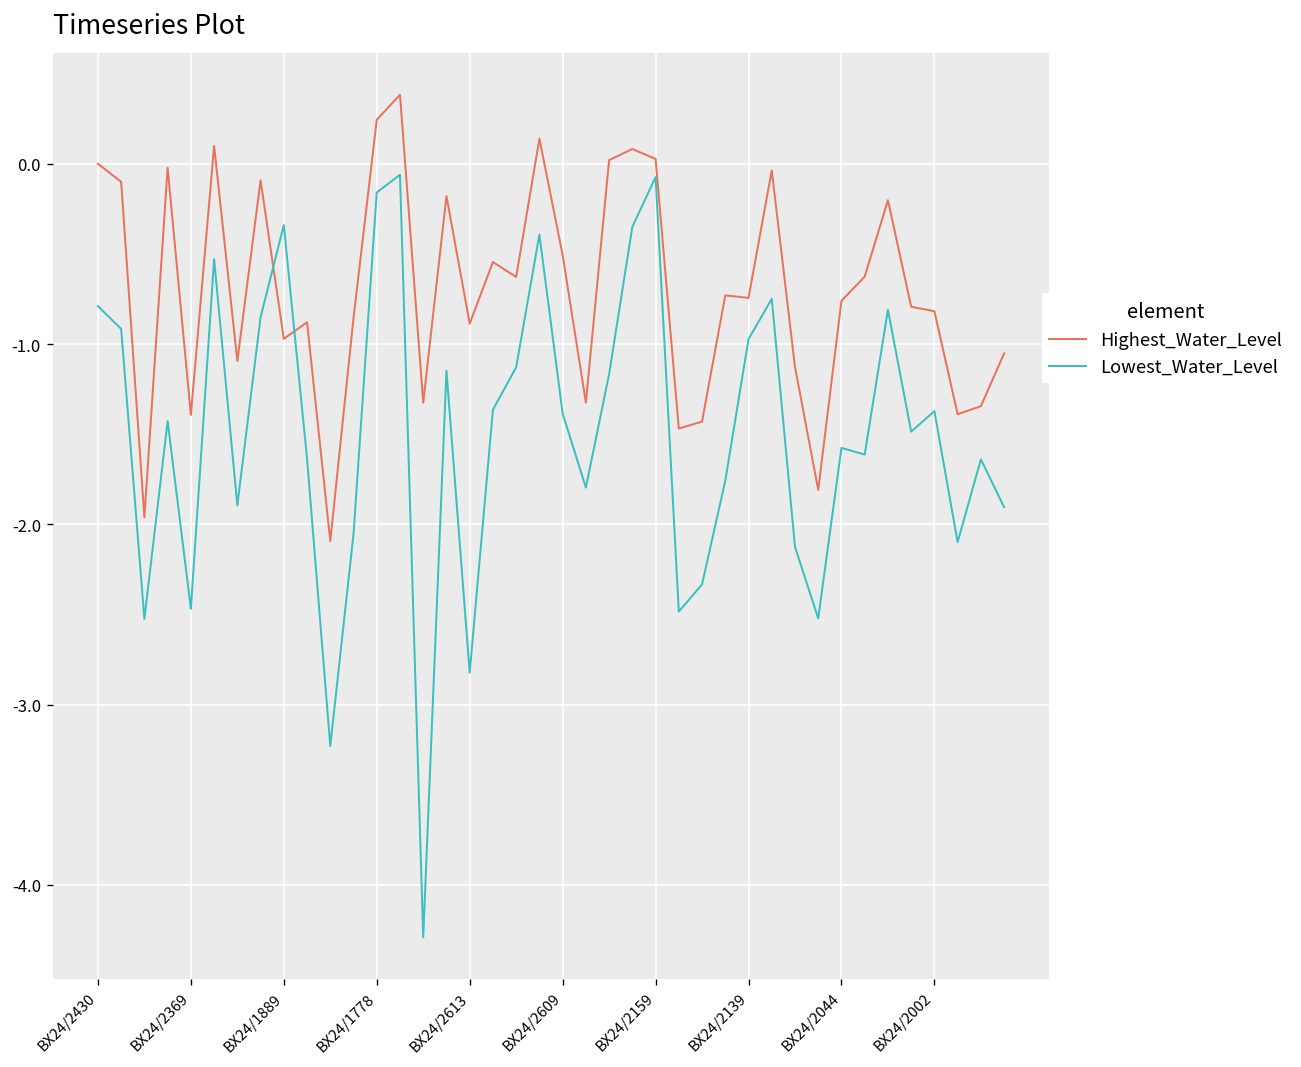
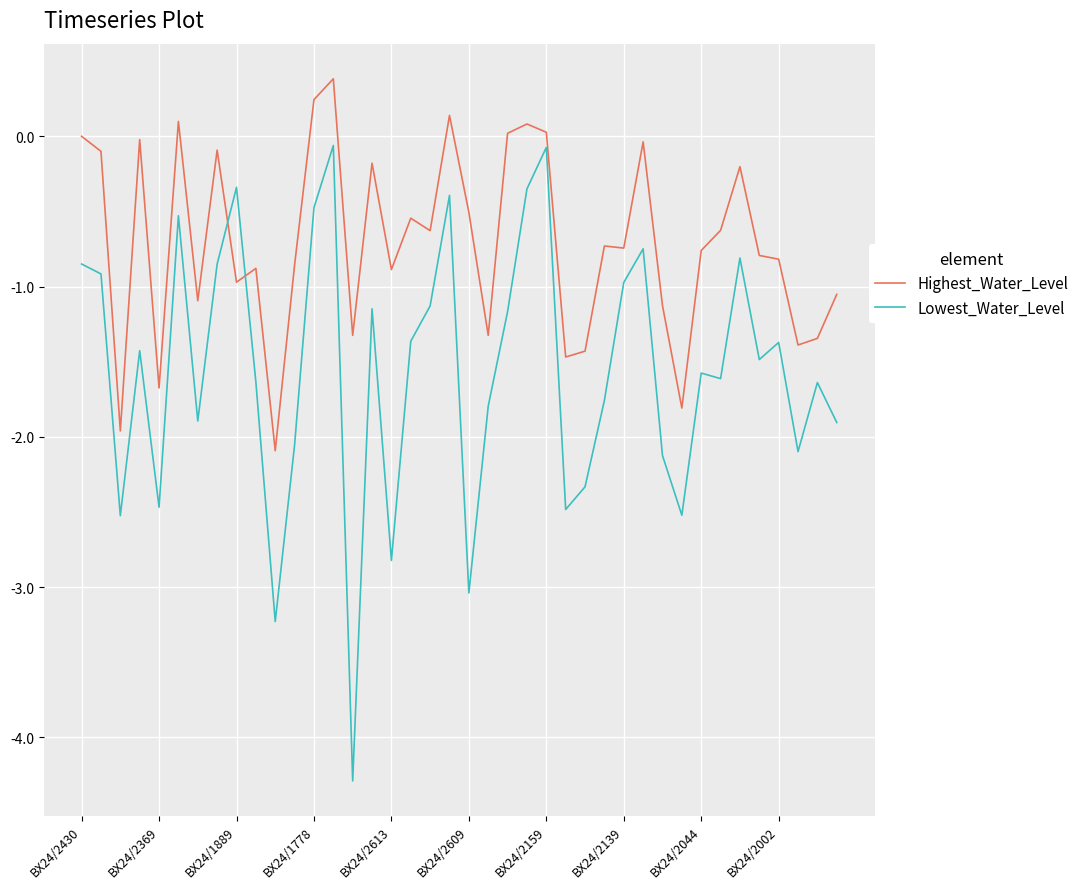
Lowest_Water_Level, BX24/2430: -0.79 -> -0.85
Highest_Water_Level, BX24/2369: -1.39 -> -1.68
Lowest_Water_Level, BX24/1778: -0.16 -> -0.48
Lowest_Water_Level, BX24/2609: -1.39 -> -3.04
